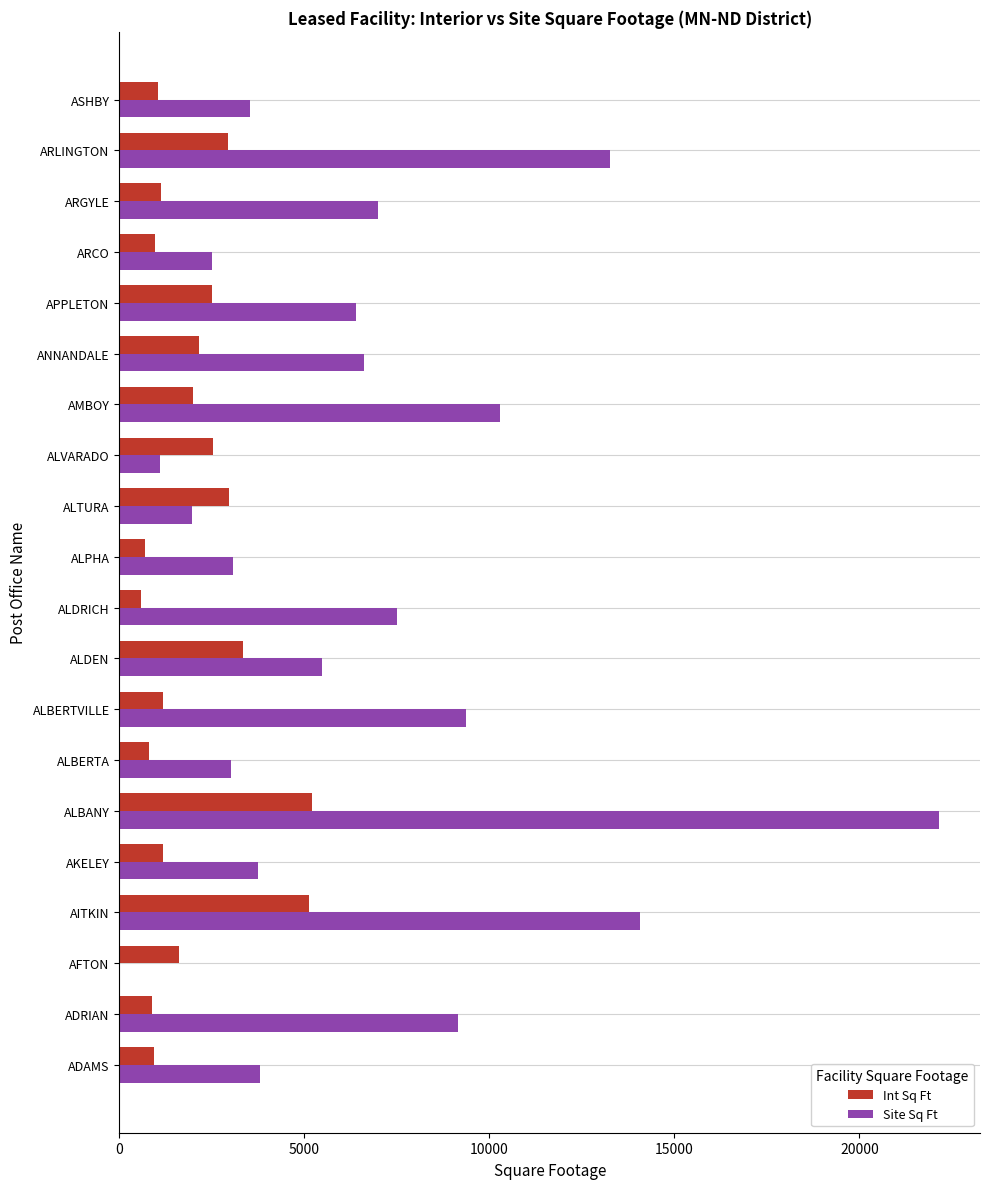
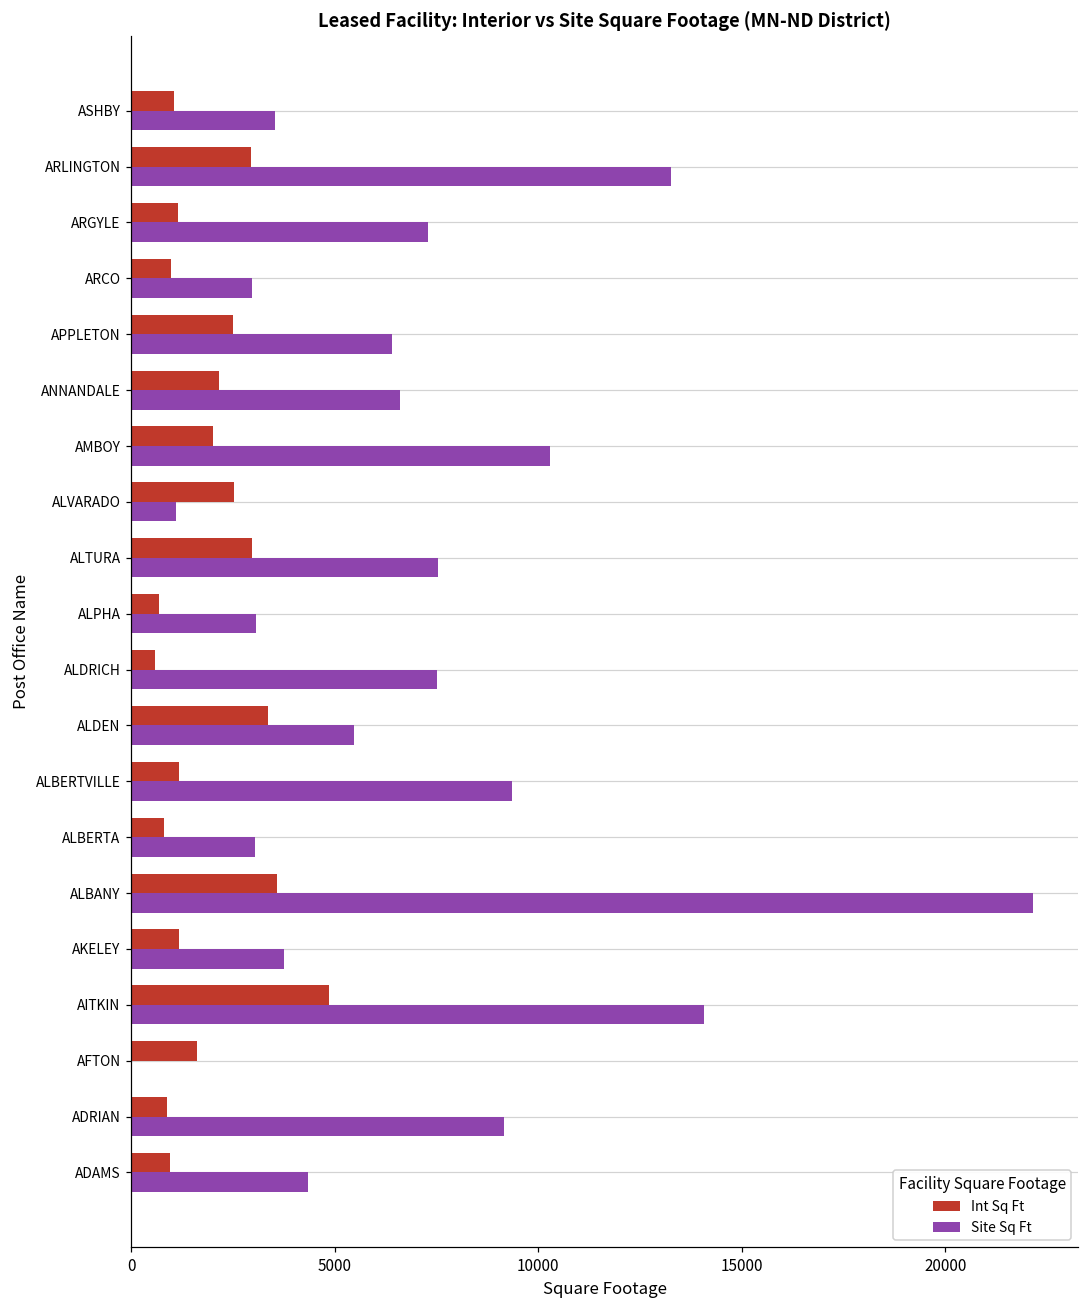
Site Sq Ft, ARGYLE: 7000 -> 7300
Site Sq Ft, ARCO: 2500 -> 3000
Site Sq Ft, ALTURA: 2000 -> 7500
Int Sq Ft, ALBANY: 5200 -> 3600
Int Sq Ft, AITKIN: 5100 -> 4900
Site Sq Ft, ADAMS: 3800 -> 4300
